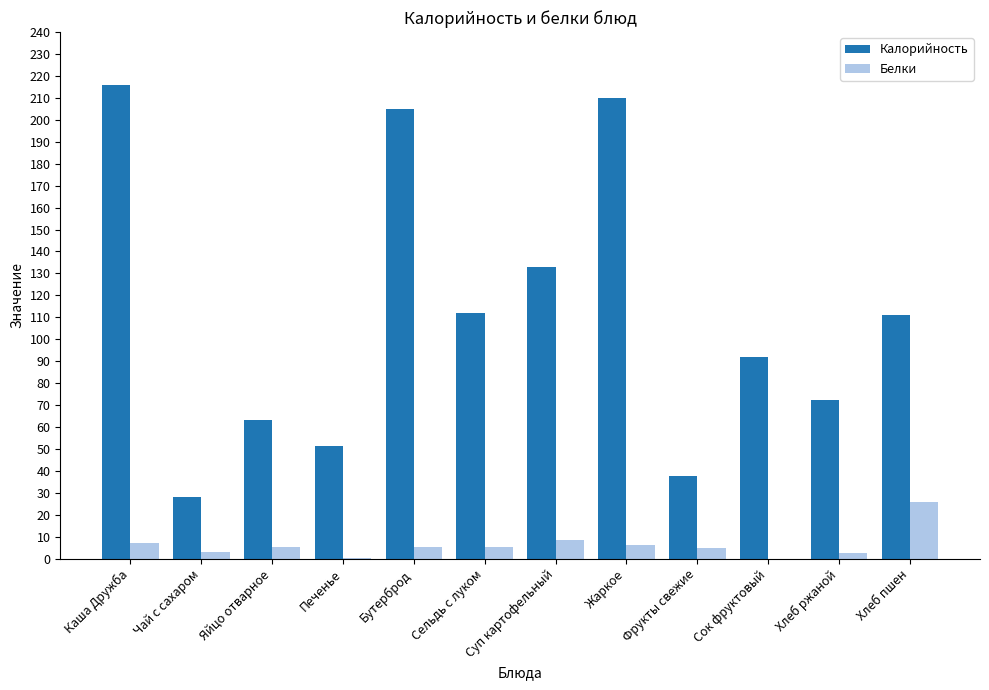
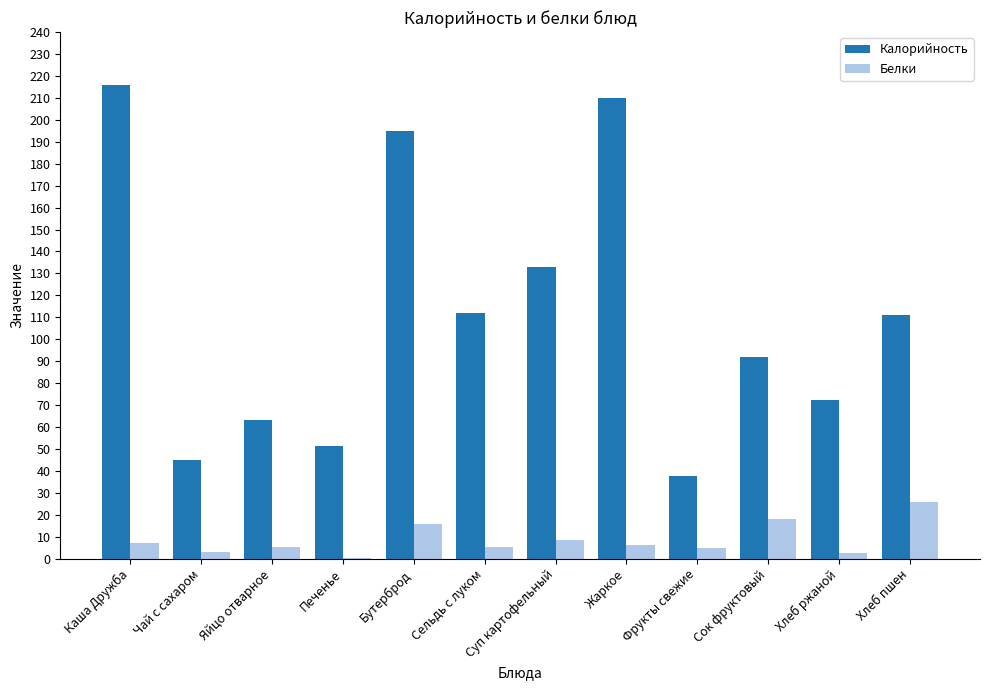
Калорийность, Чай с сахаром: 28 -> 45
Калорийность, Бутерброд: 205 -> 195
Белки, Бутерброд: 5 -> 16
Белки, Сок фруктовый: 0 -> 18
